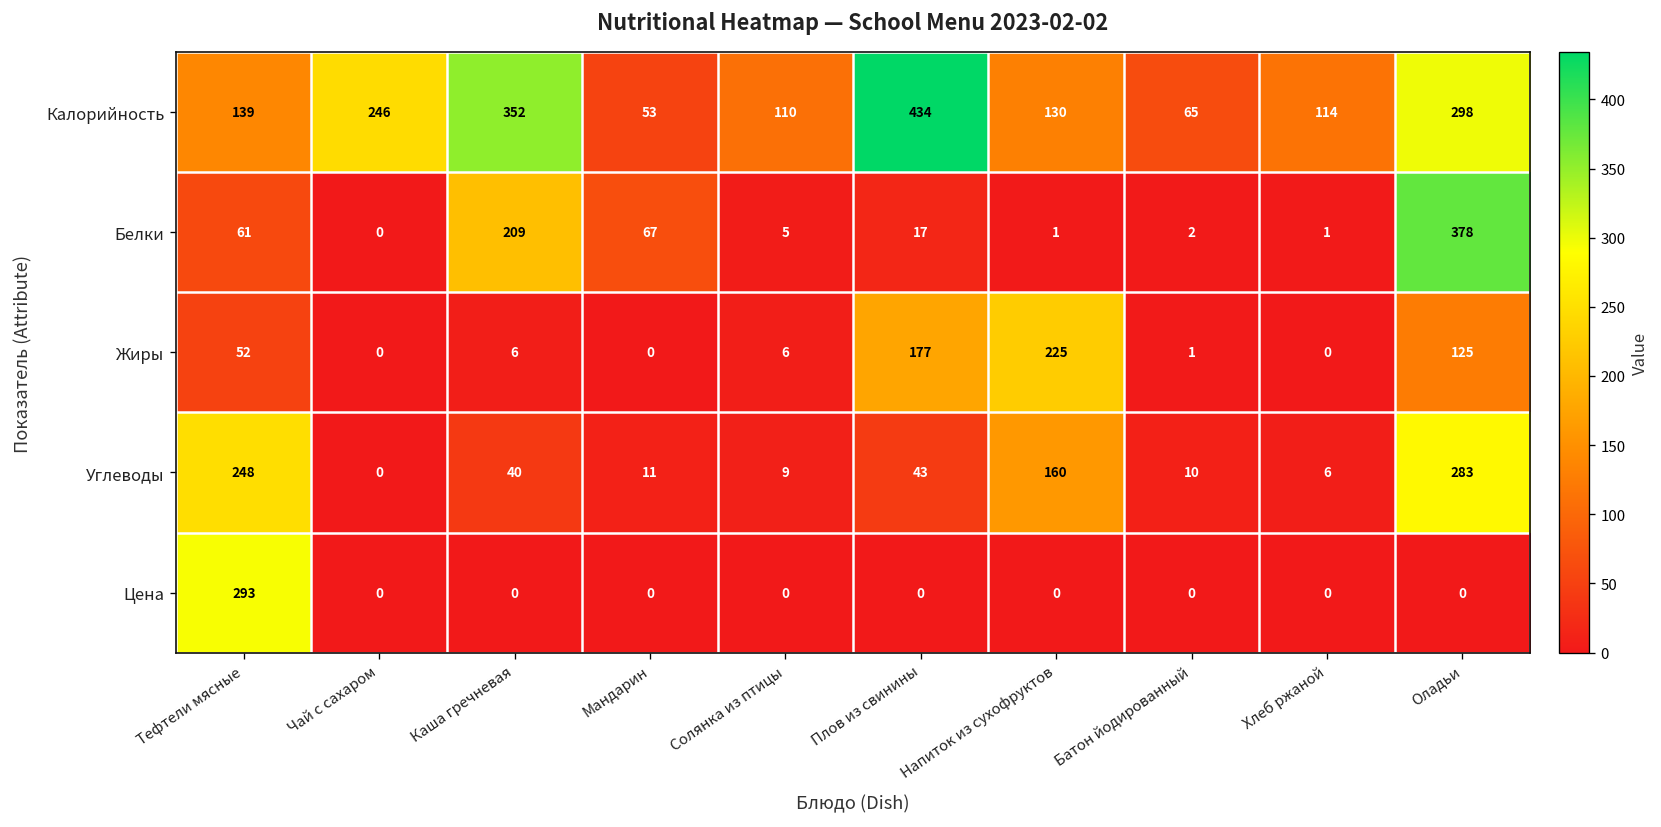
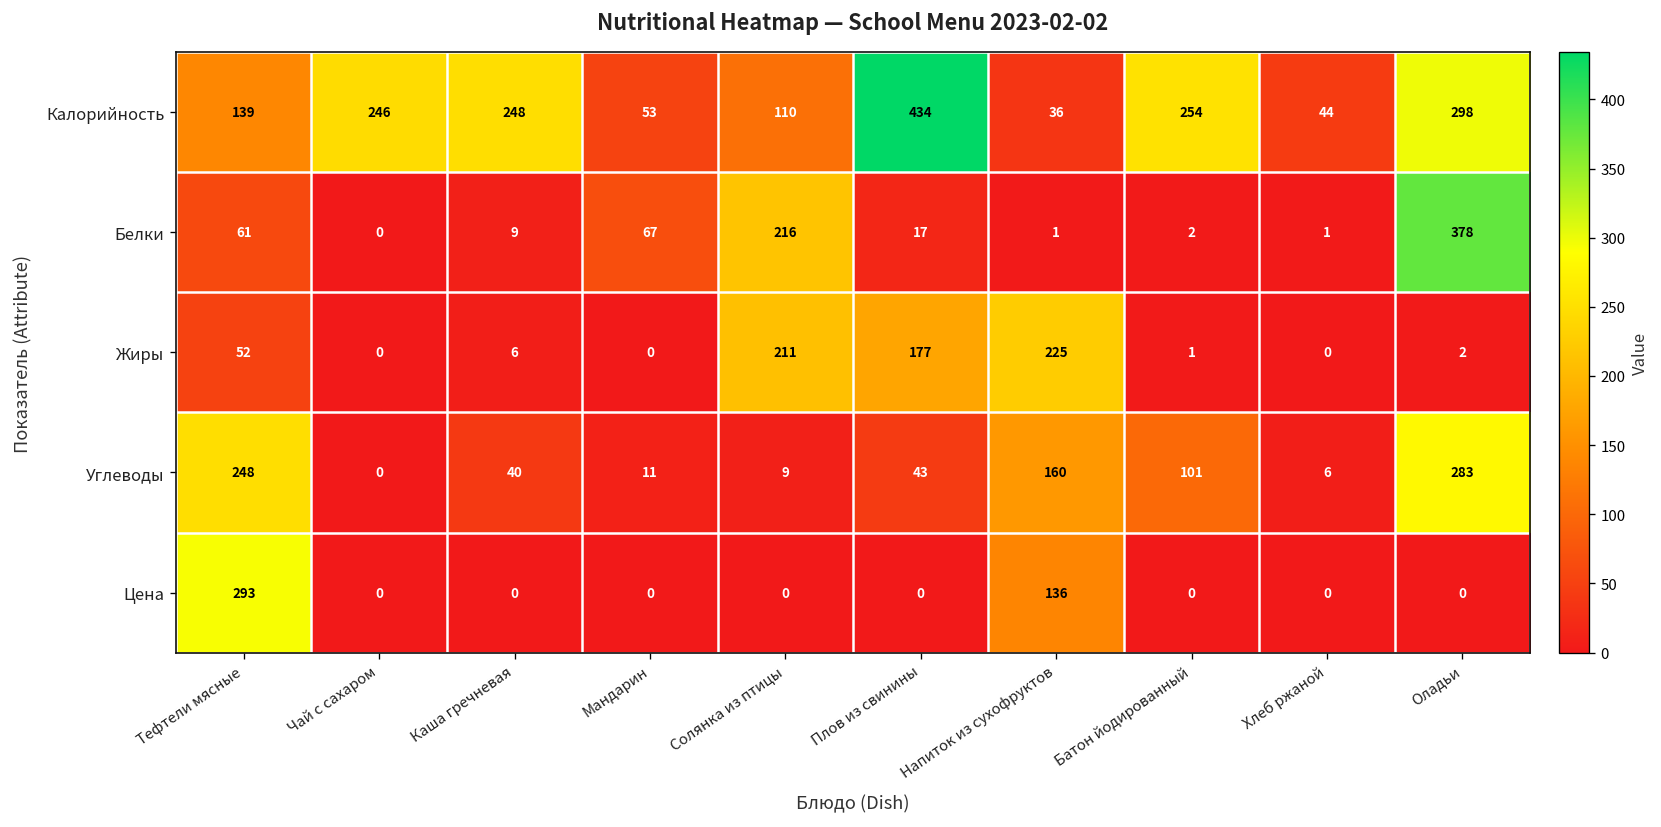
Калорийность, Каша гречневая: 352 -> 248
Калорийность, Напиток из сухофруктов: 130 -> 36
Калорийность, Батон йодированный: 65 -> 254
Калорийность, Хлеб ржаной: 114 -> 44
Белки, Каша гречневая: 209 -> 9
Белки, Солянка из птицы: 5 -> 216
Жиры, Солянка из птицы: 6 -> 211
Жиры, Оладьи: 125 -> 2
Углеводы, Батон йодированный: 10 -> 101
Цена, Напиток из сухофруктов: 0 -> 136
